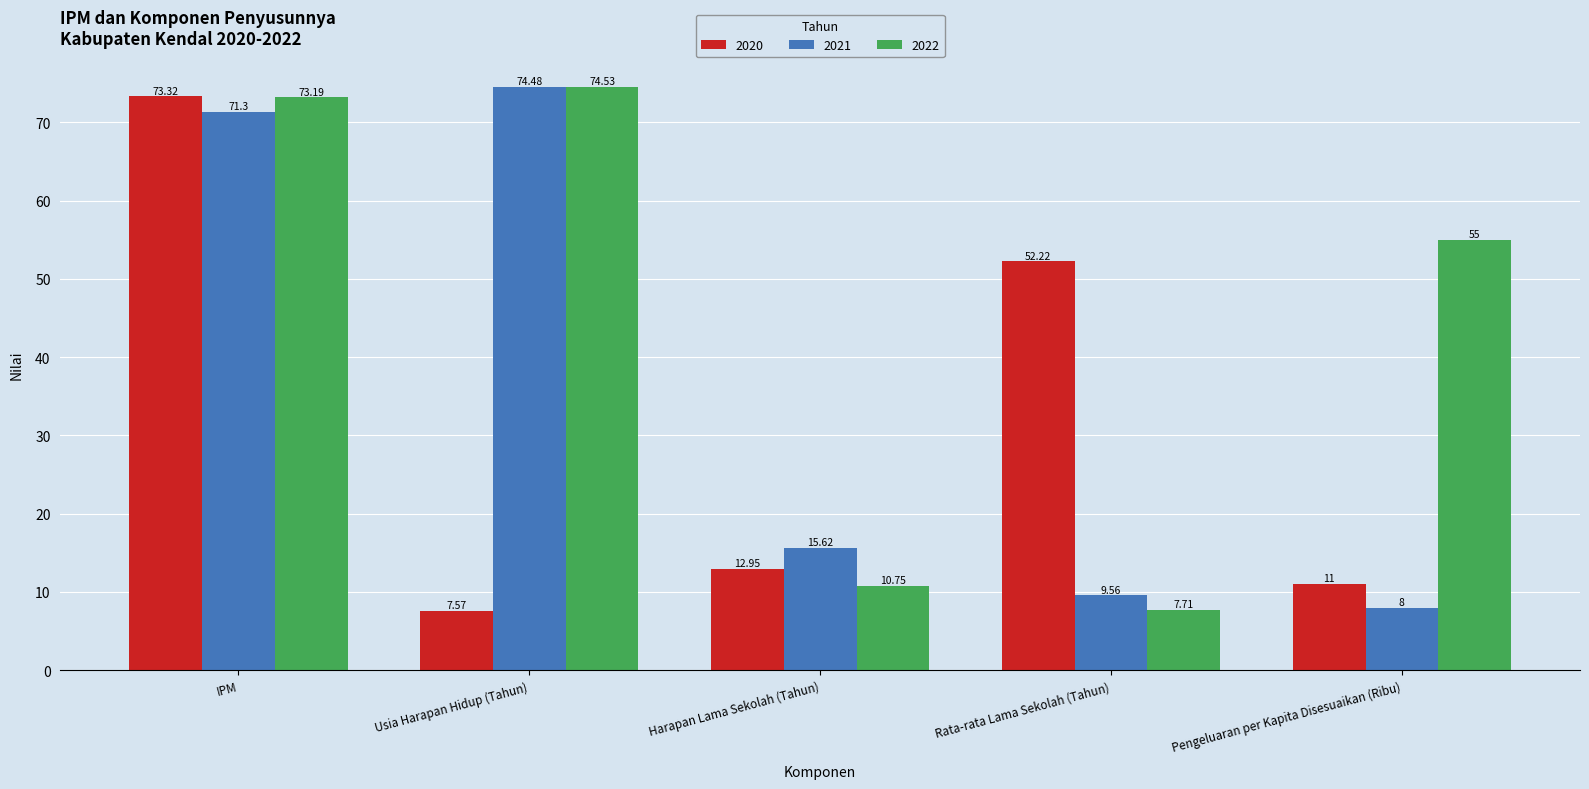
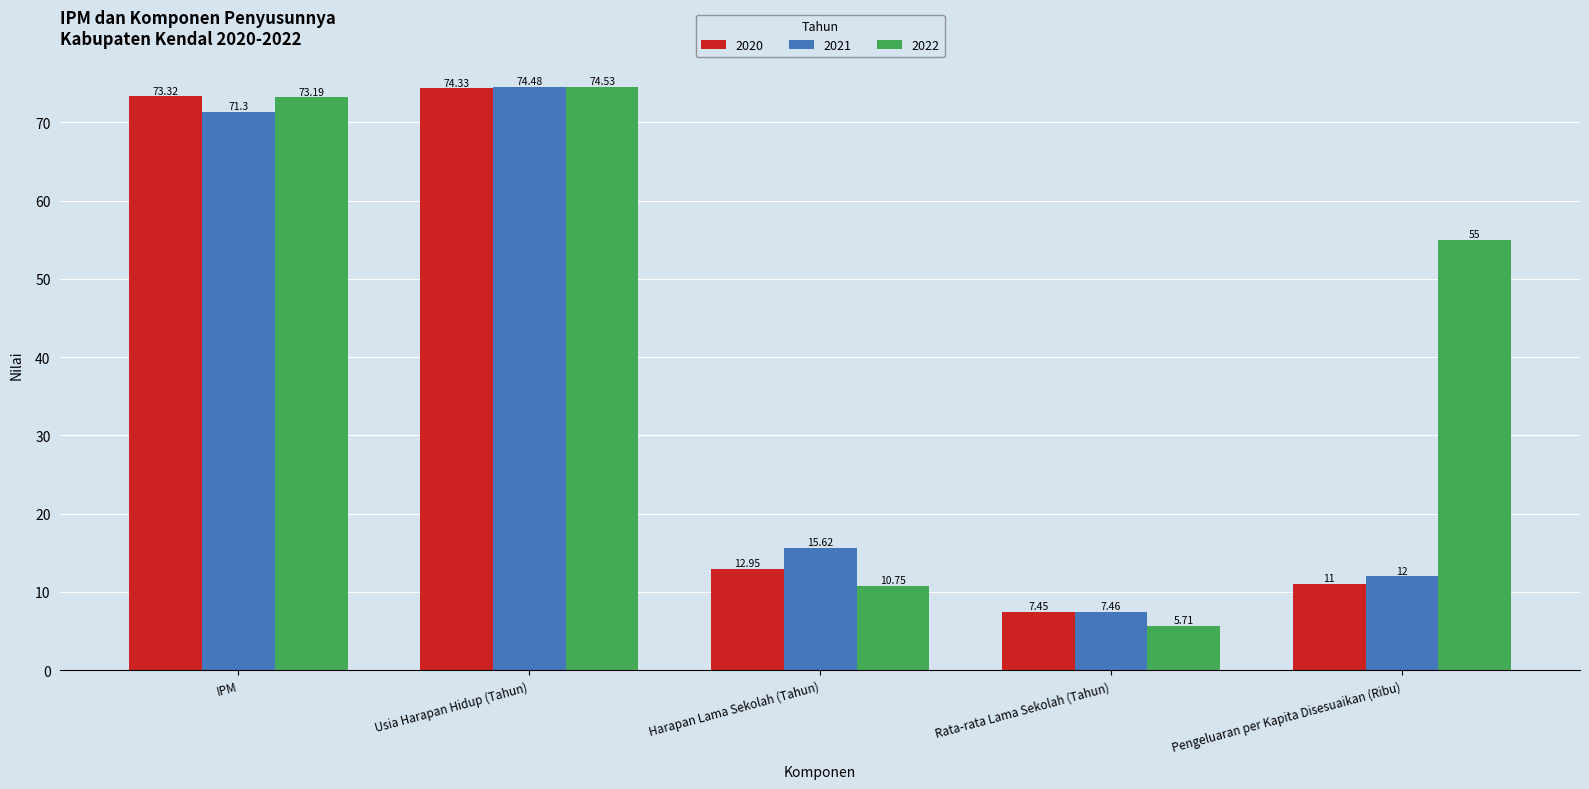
2020, Usia Harapan Hidup (Tahun): 7.57 -> 74.33
2020, Rata-rata Lama Sekolah (Tahun): 52.22 -> 7.45
2021, Rata-rata Lama Sekolah (Tahun): 9.56 -> 7.46
2022, Rata-rata Lama Sekolah (Tahun): 7.71 -> 5.71
2021, Pengeluaran per Kapita Disesuaikan (Ribu): 8 -> 12
